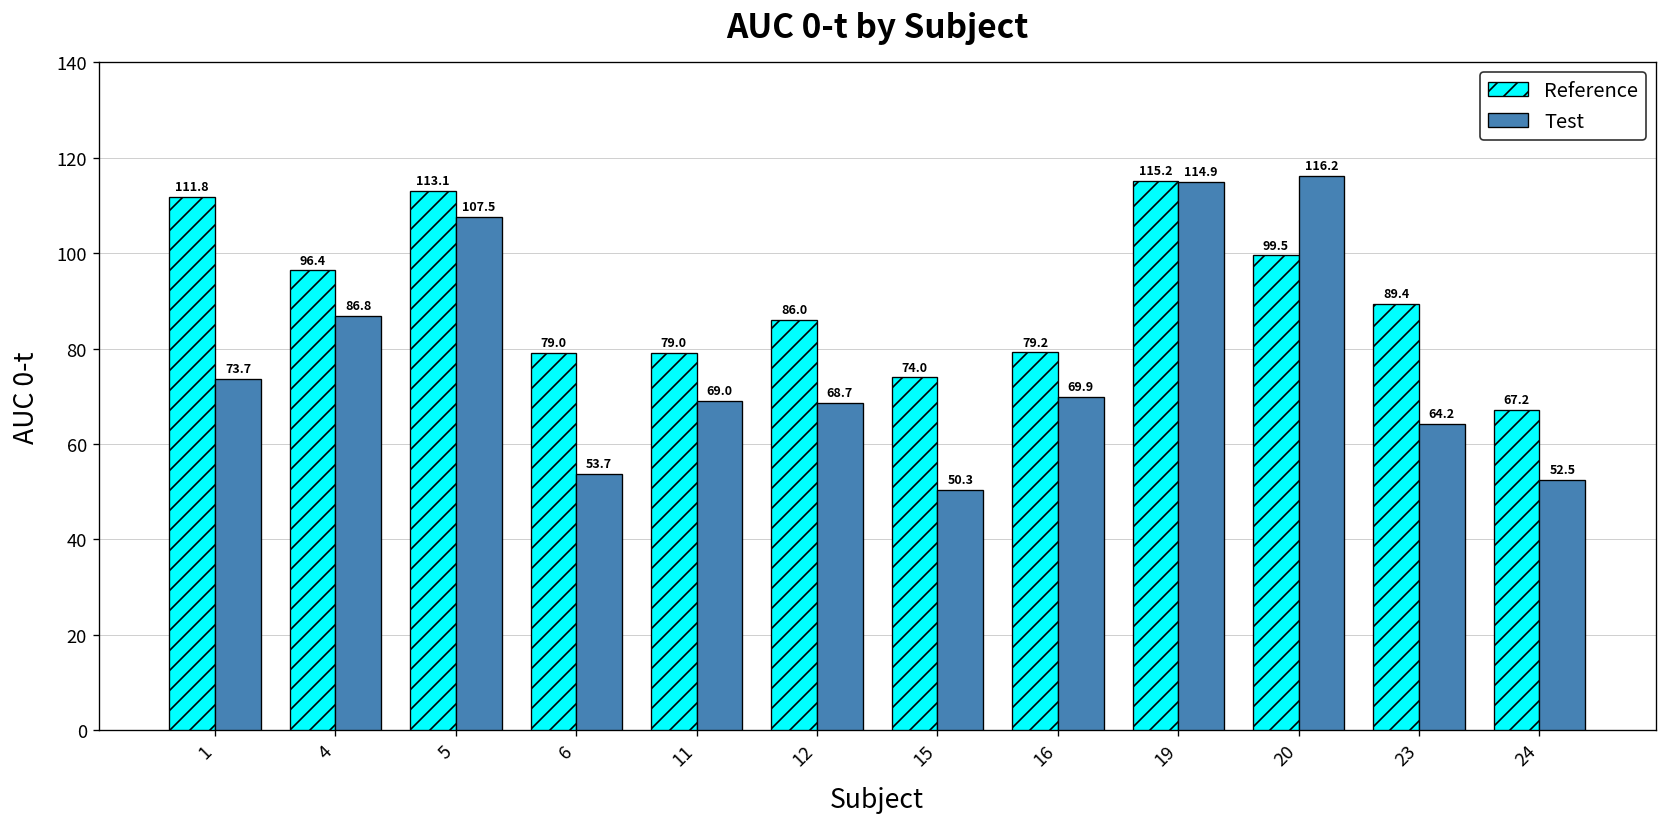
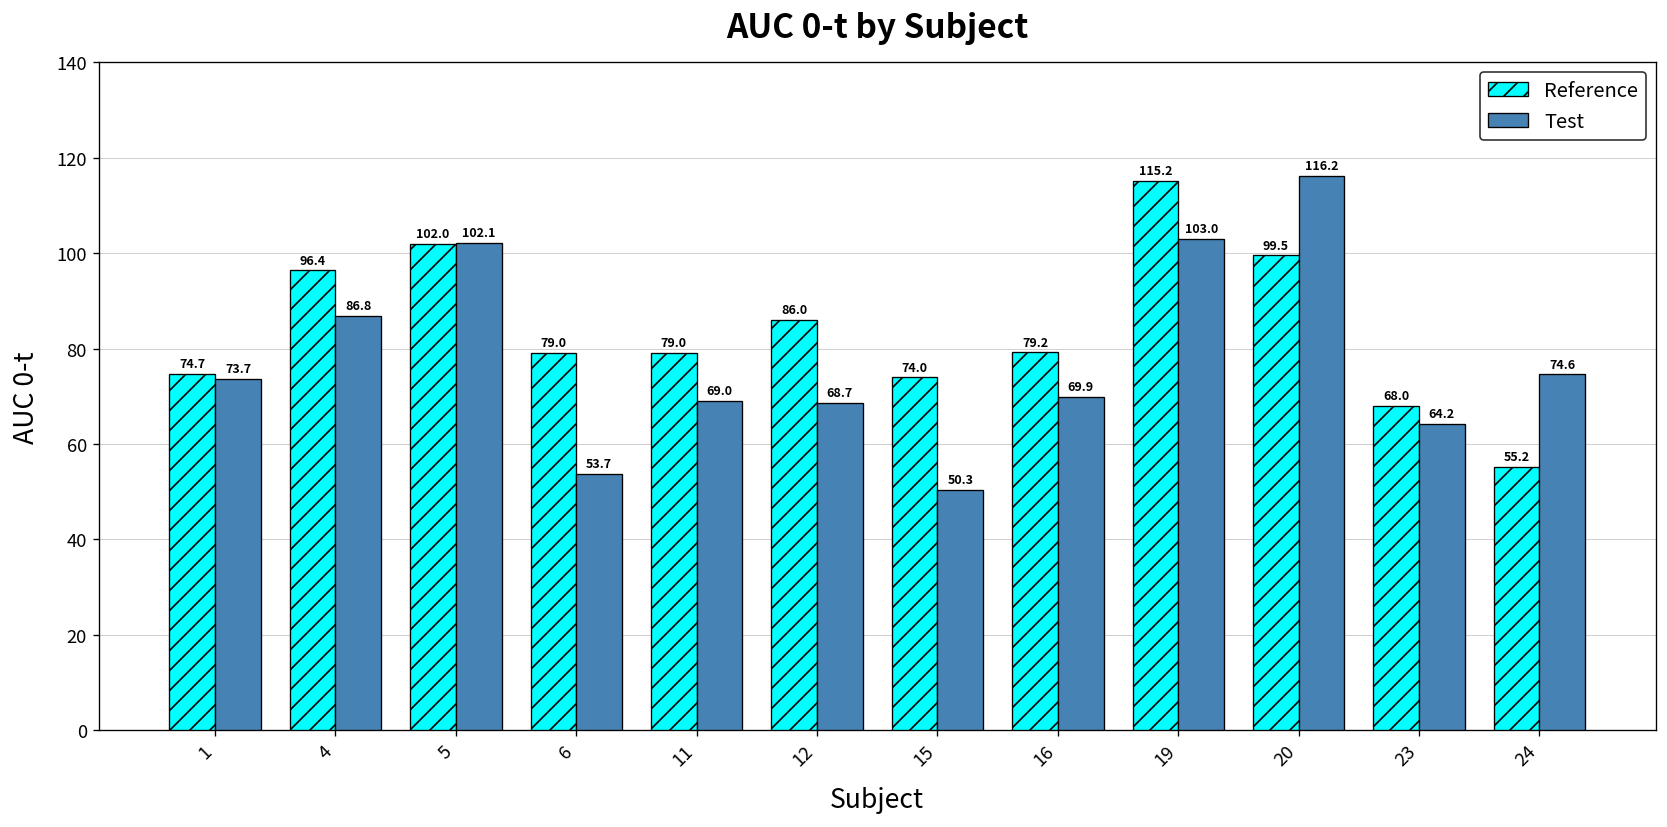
Reference, 1: 111.8 -> 74.7
Reference, 5: 113.1 -> 102.0
Test, 5: 107.5 -> 102.1
Test, 19: 114.9 -> 103.0
Reference, 23: 89.4 -> 68.0
Reference, 24: 67.2 -> 55.2
Test, 24: 52.5 -> 74.6
